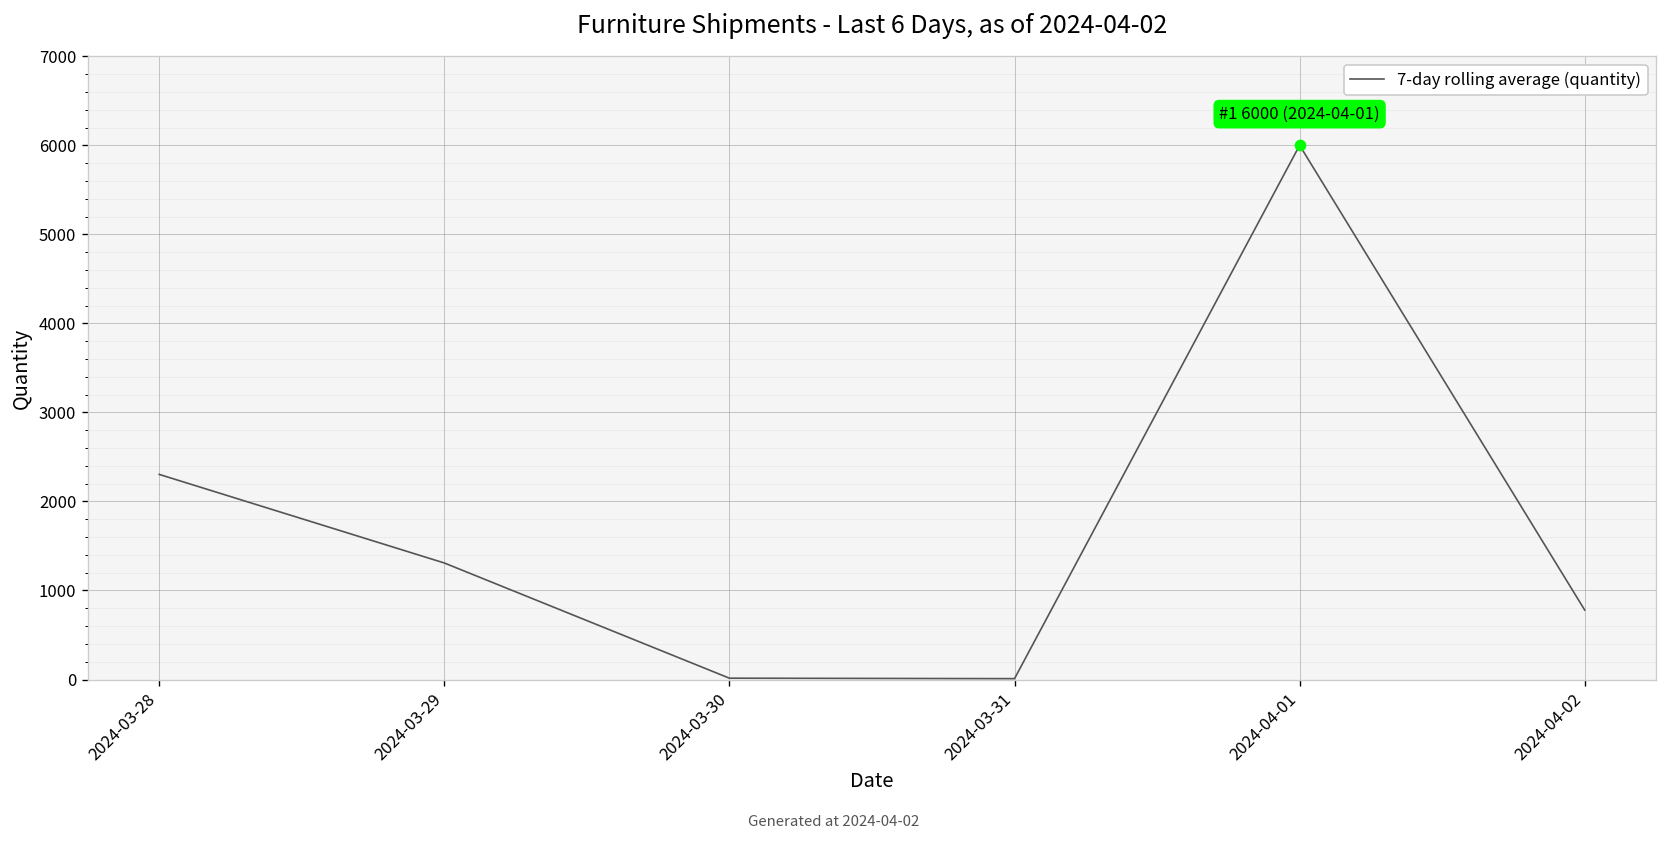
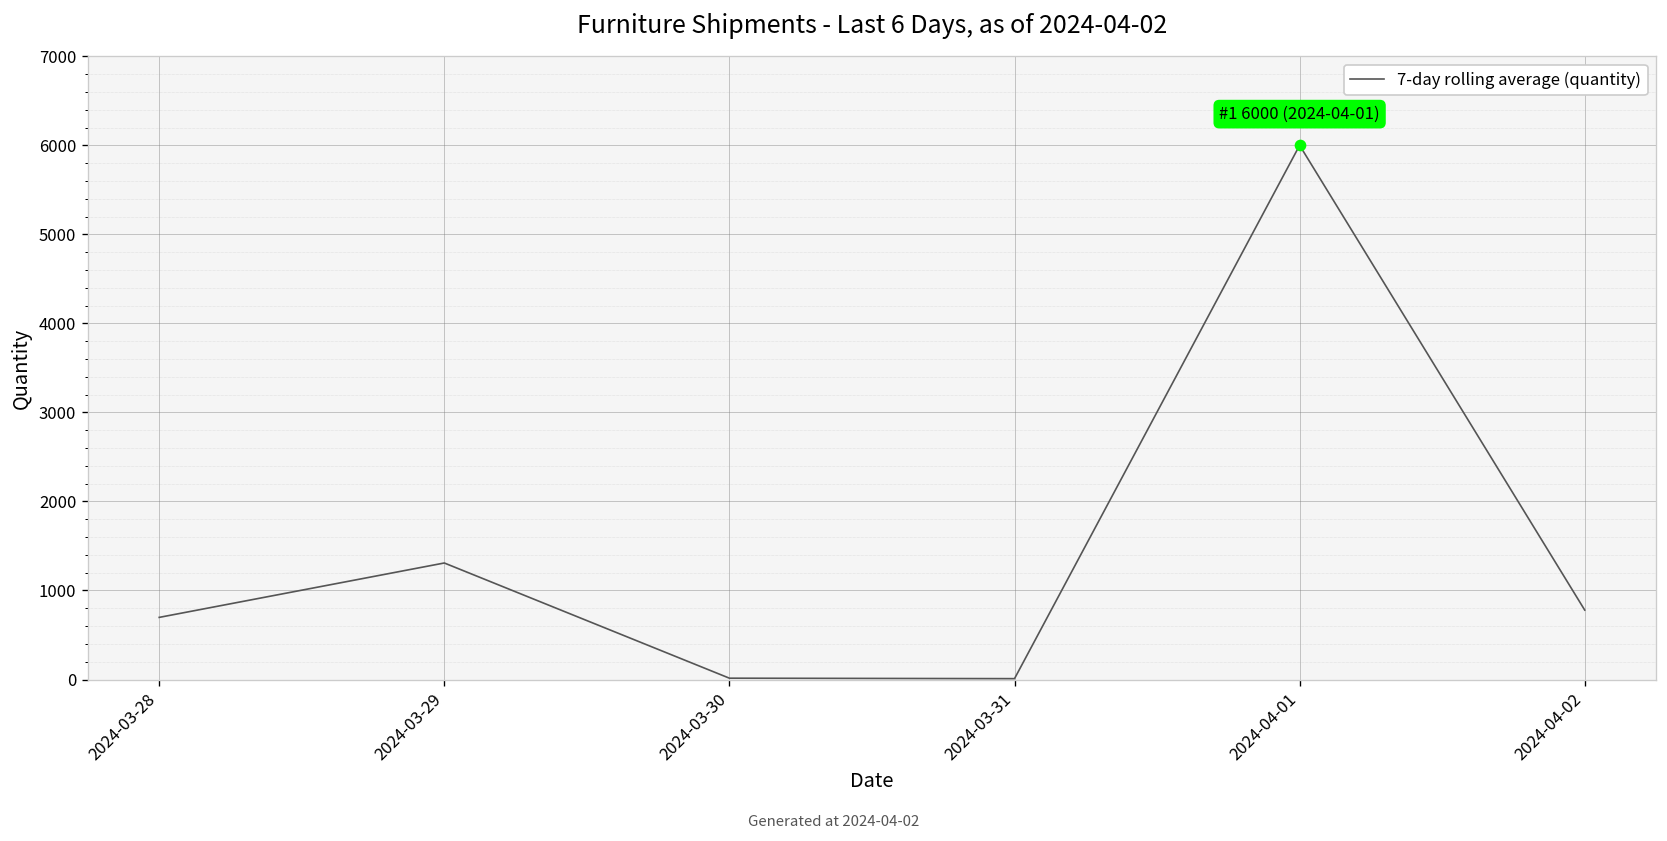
7-day rolling average (quantity), 2024-03-28: 2300 -> 700
